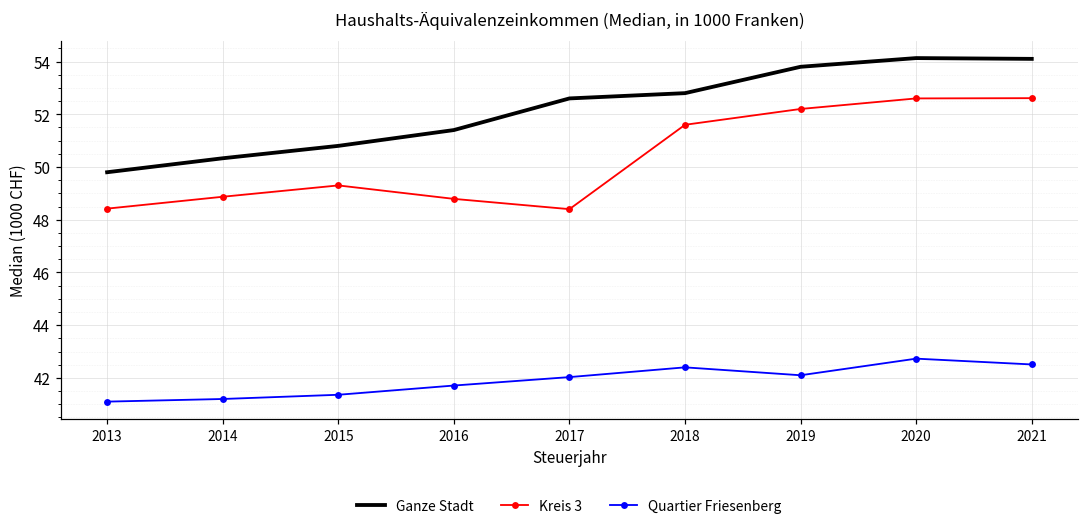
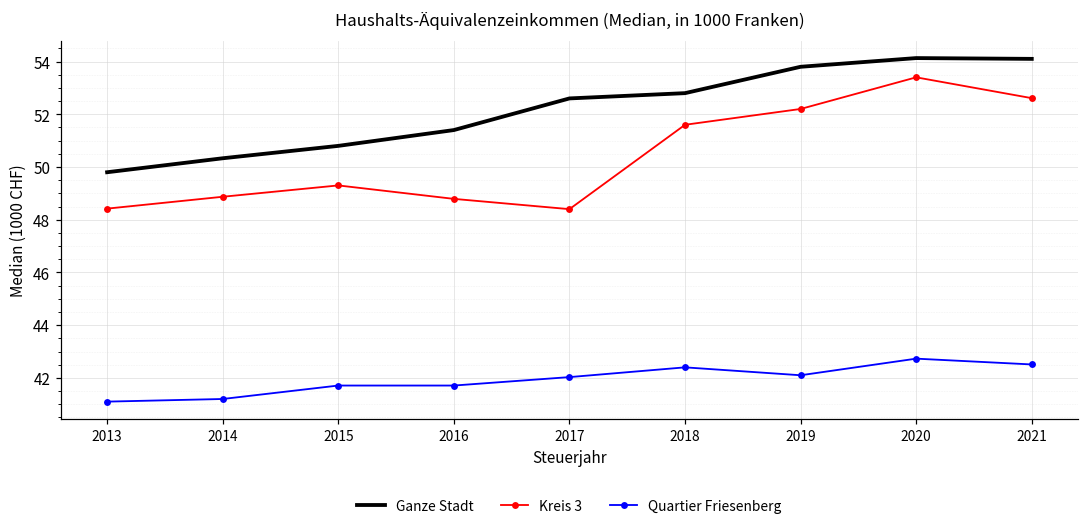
Quartier Friesenberg, 2015: 41.4 -> 41.7
Kreis 3, 2020: 52.6 -> 53.4
